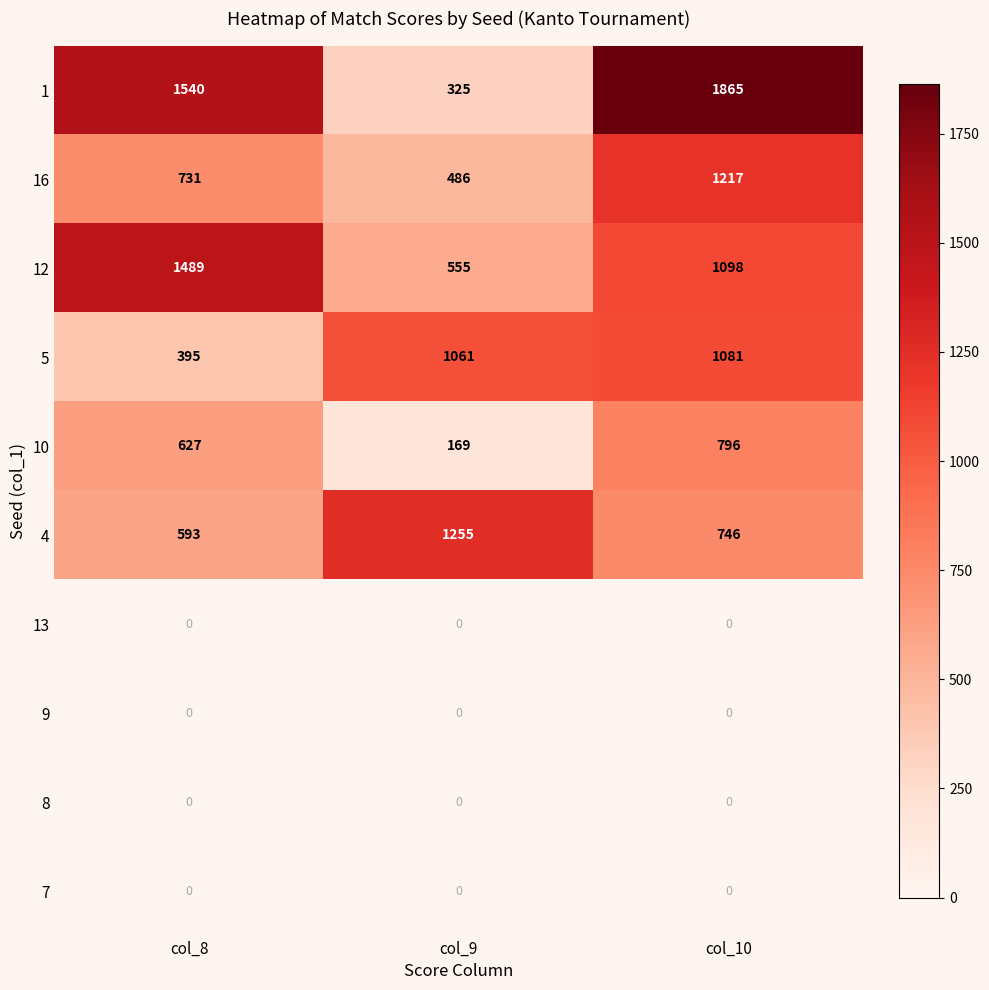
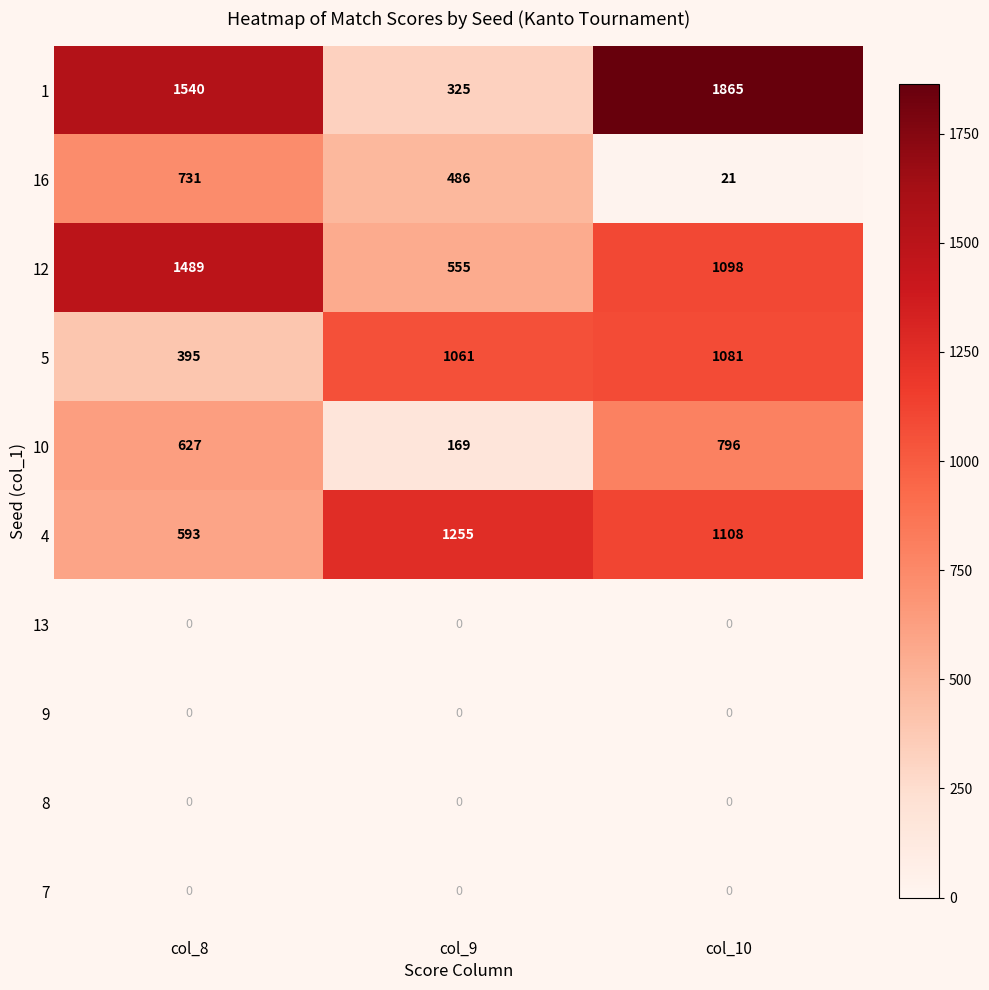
16, col_10: 1217 -> 21
4, col_10: 746 -> 1108
